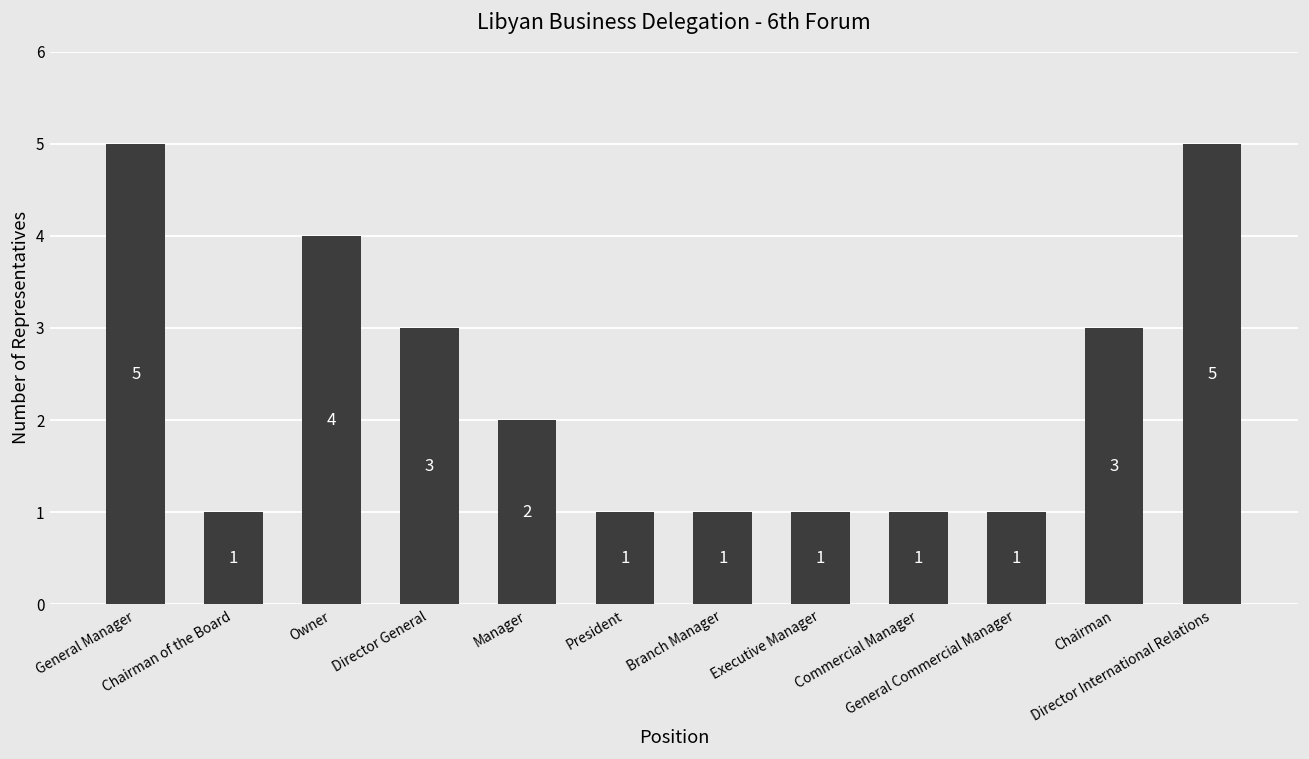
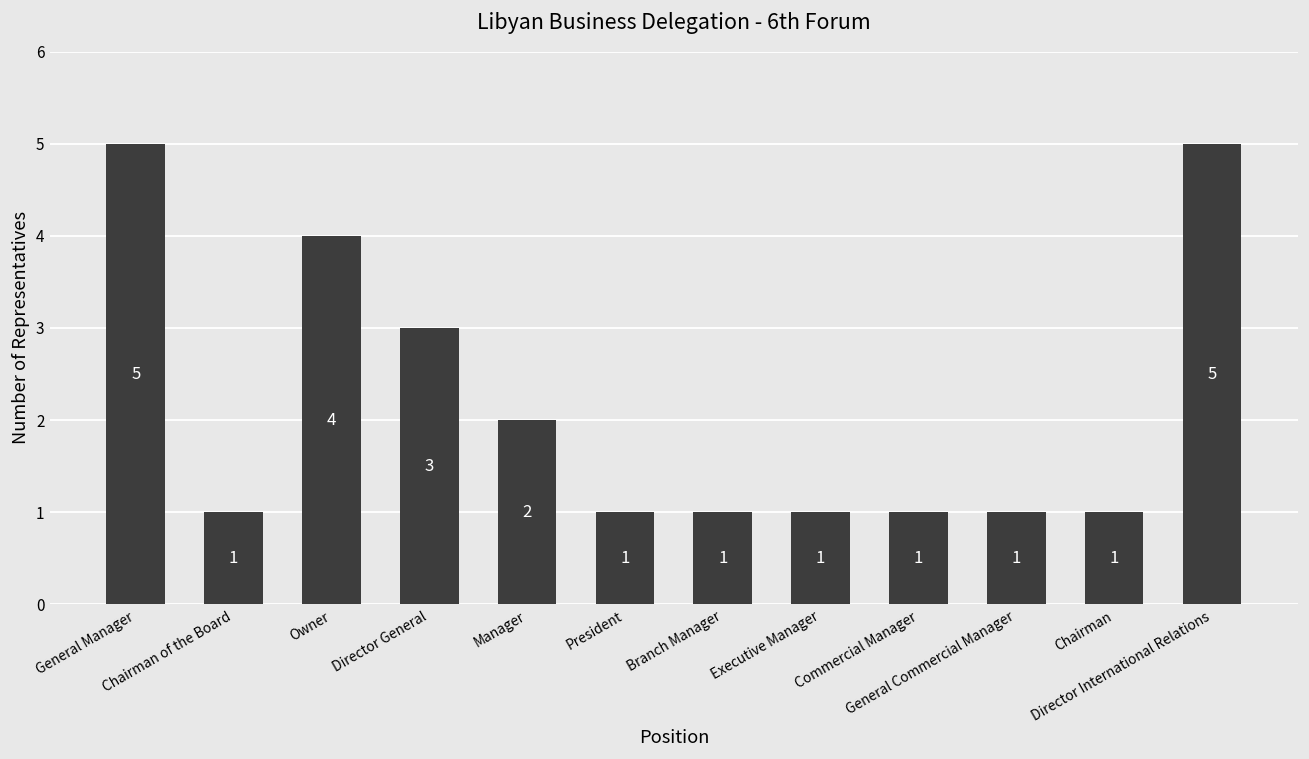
Chairman: 3 -> 1
